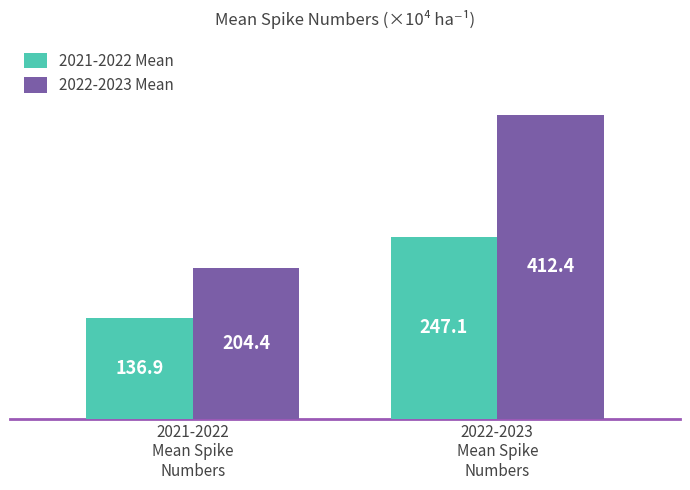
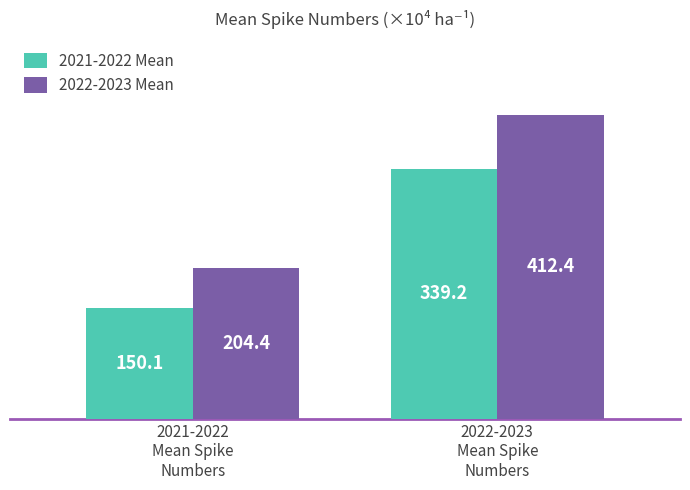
2021-2022 Mean, 2021-2022 Mean Spike Numbers: 136.9 -> 150.1
2021-2022 Mean, 2022-2023 Mean Spike Numbers: 247.1 -> 339.2
